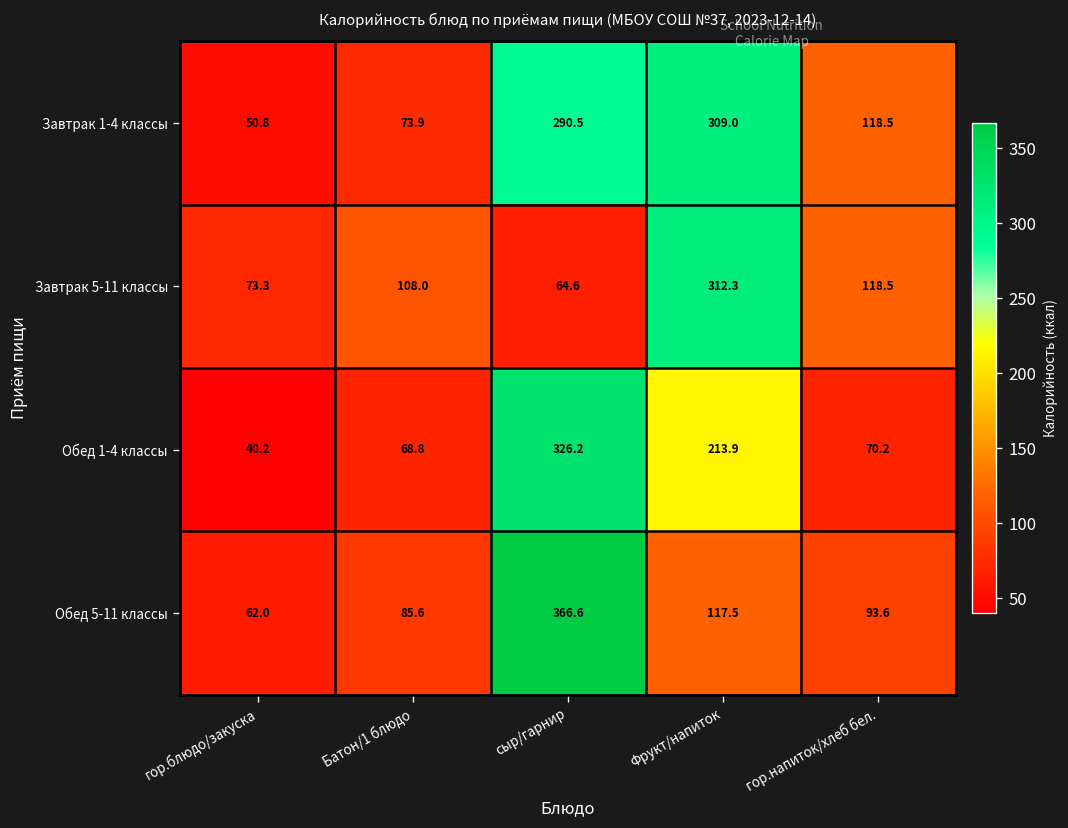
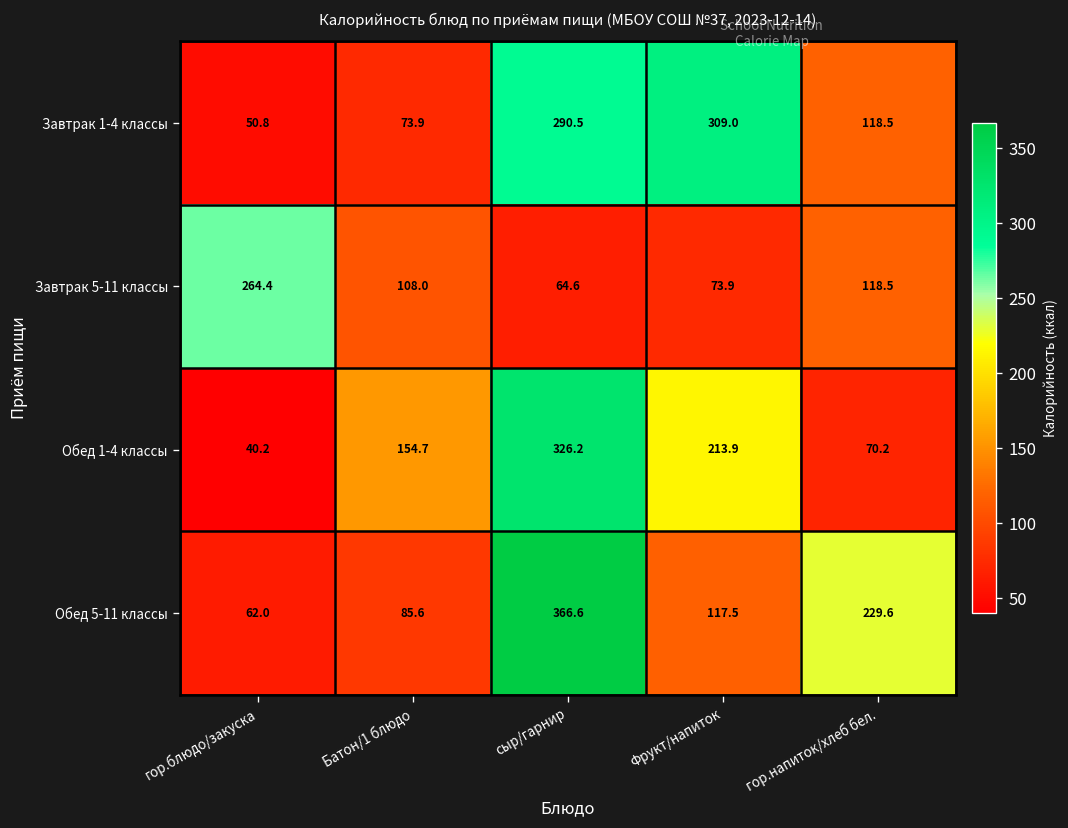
Завтрак 5-11 классы, гор.блюдо/закуска: 73.3 -> 264.4
Завтрак 5-11 классы, Фрукт/напиток: 312.3 -> 73.9
Обед 1-4 классы, Батон/1 блюдо: 68.8 -> 154.7
Обед 5-11 классы, гор.напиток/хлеб бел.: 93.6 -> 229.6
